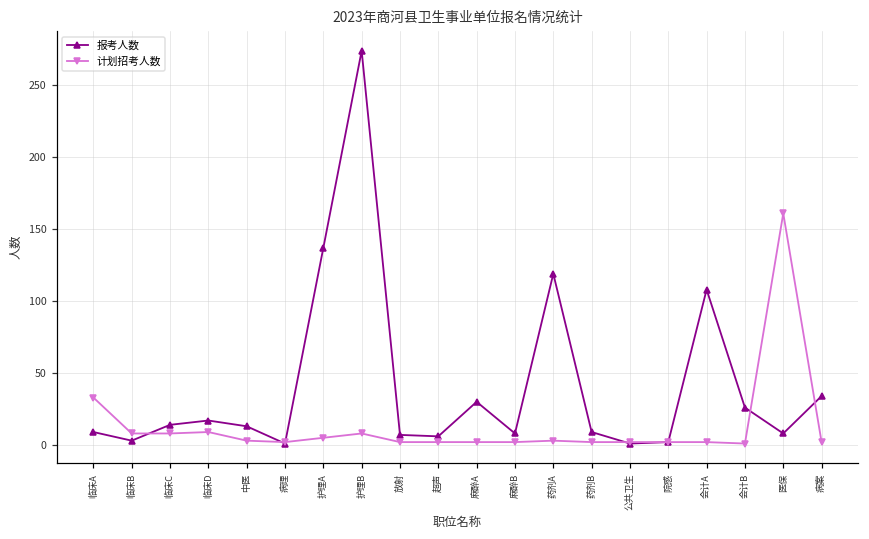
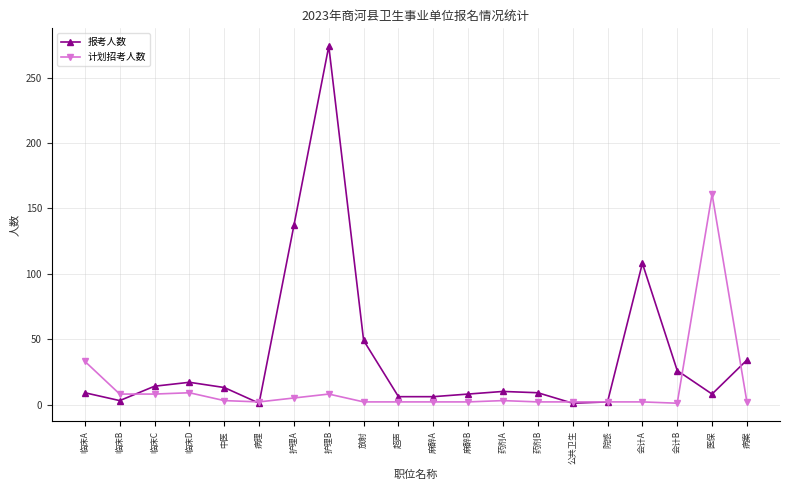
报考人数, 放射: 7 -> 49
报考人数, 麻醉A: 30 -> 6
报考人数, 药剂A: 119 -> 10
